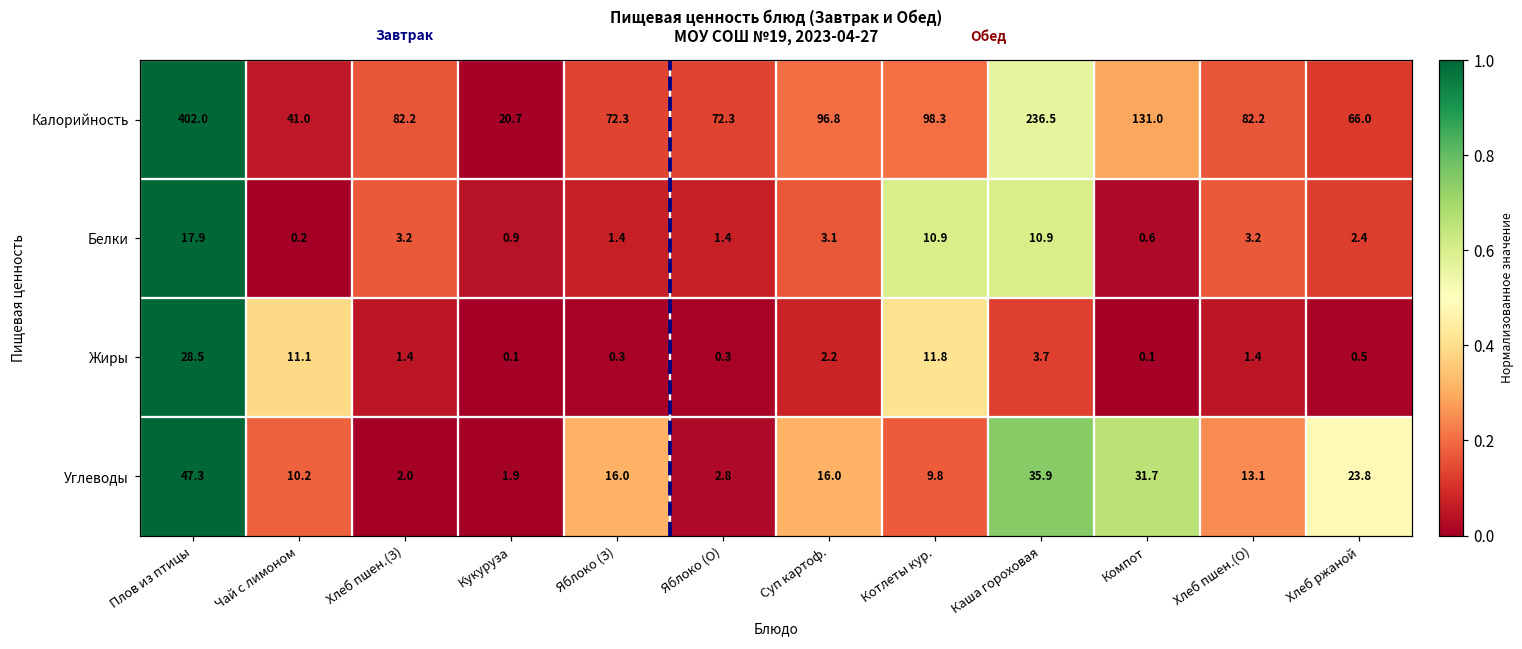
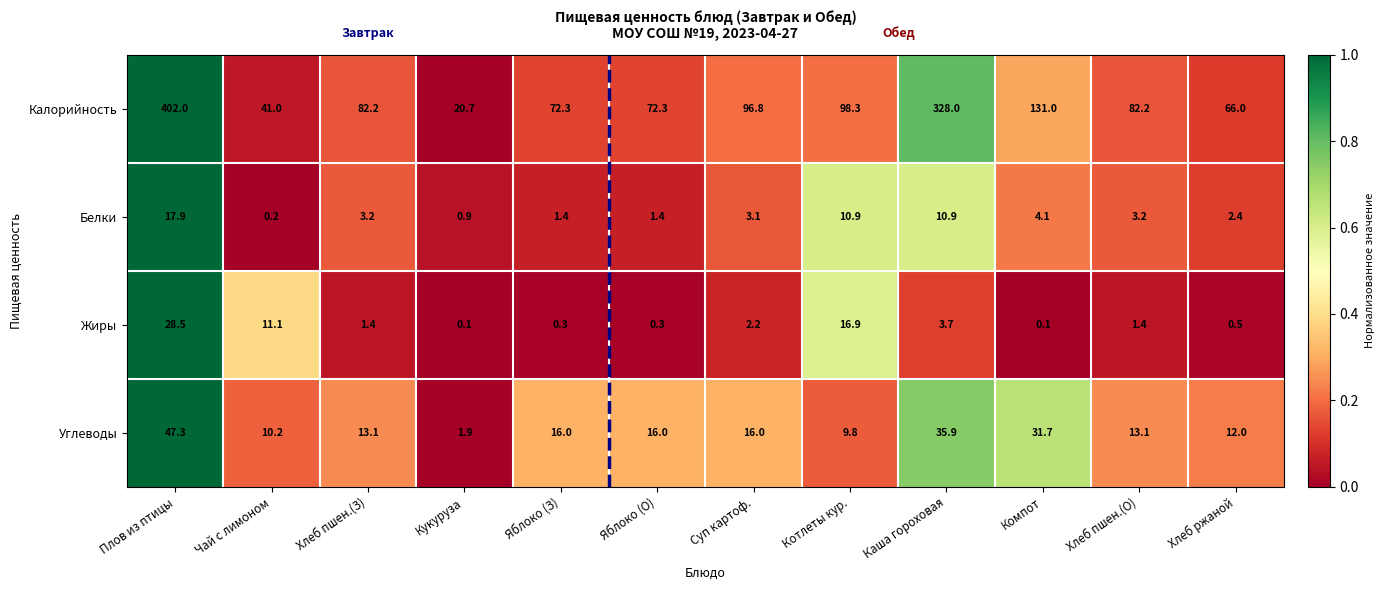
Калорийность, Каша гороховая: 236.5 -> 328.0
Белки, Компот: 0.6 -> 4.1
Жиры, Котлеты кур.: 11.8 -> 16.9
Углеводы, Хлеб пшен.(З): 2.0 -> 13.1
Углеводы, Яблоко (О): 2.8 -> 16.0
Углеводы, Хлеб ржаной: 23.8 -> 12.0
